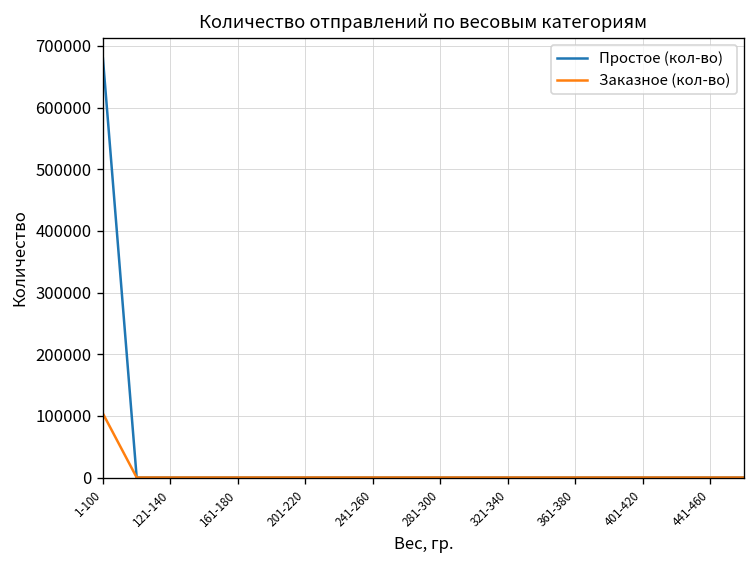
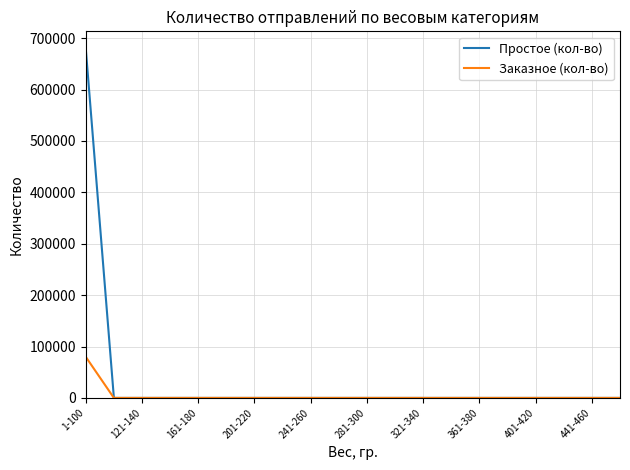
Заказное (кол-во), 1-100: 100000 -> 80000
